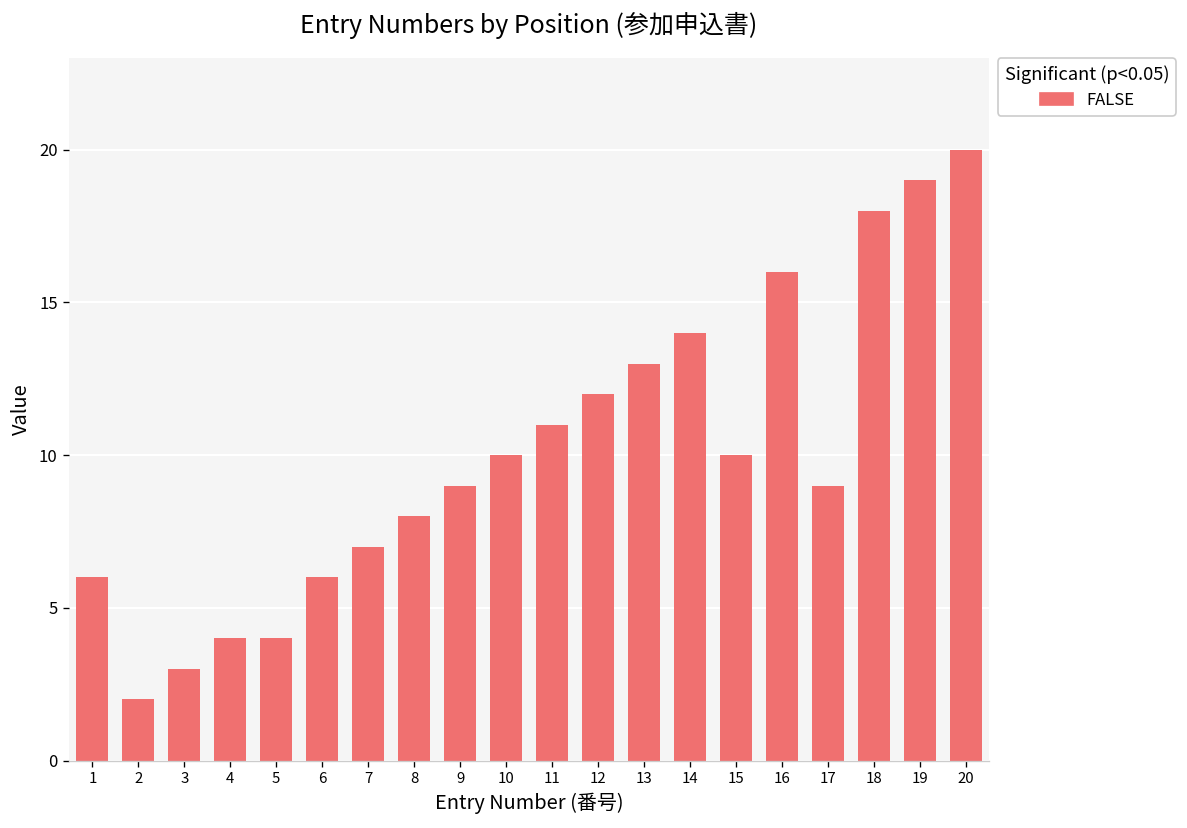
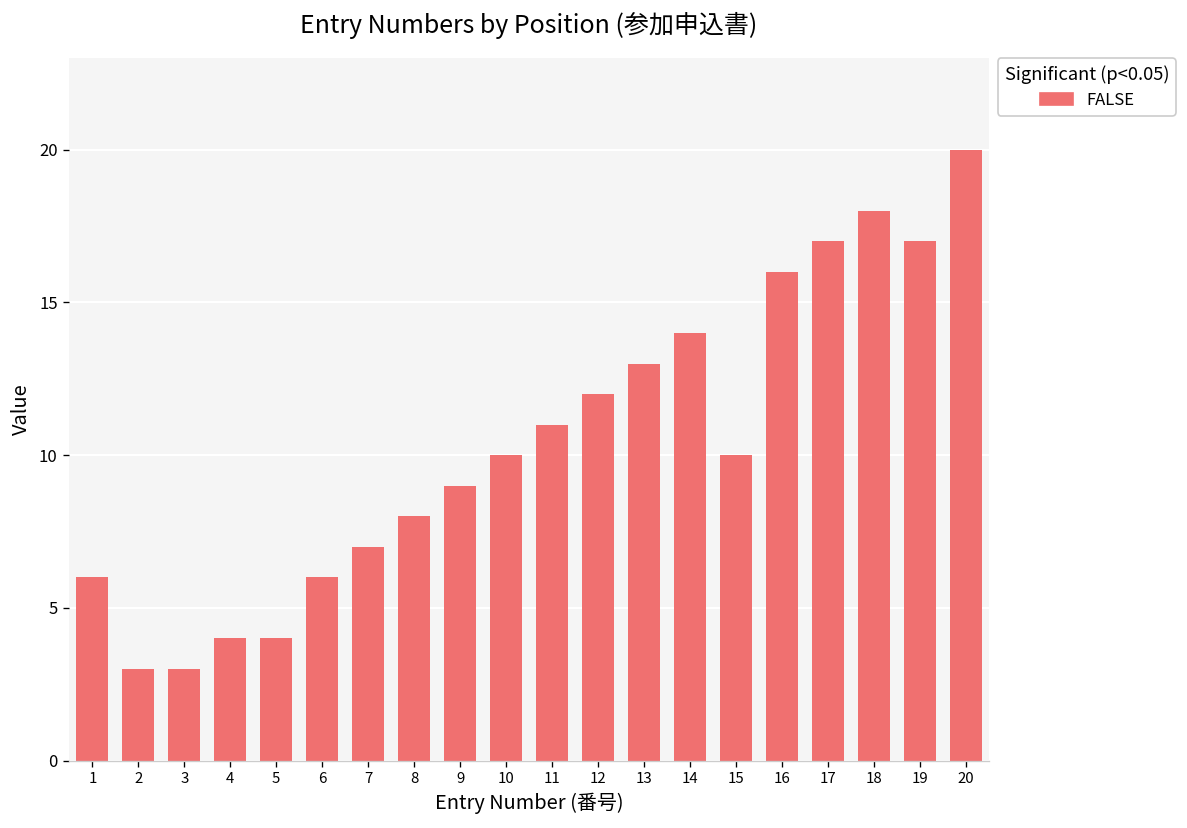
2: 2 -> 3
17: 9 -> 17
19: 19 -> 17
